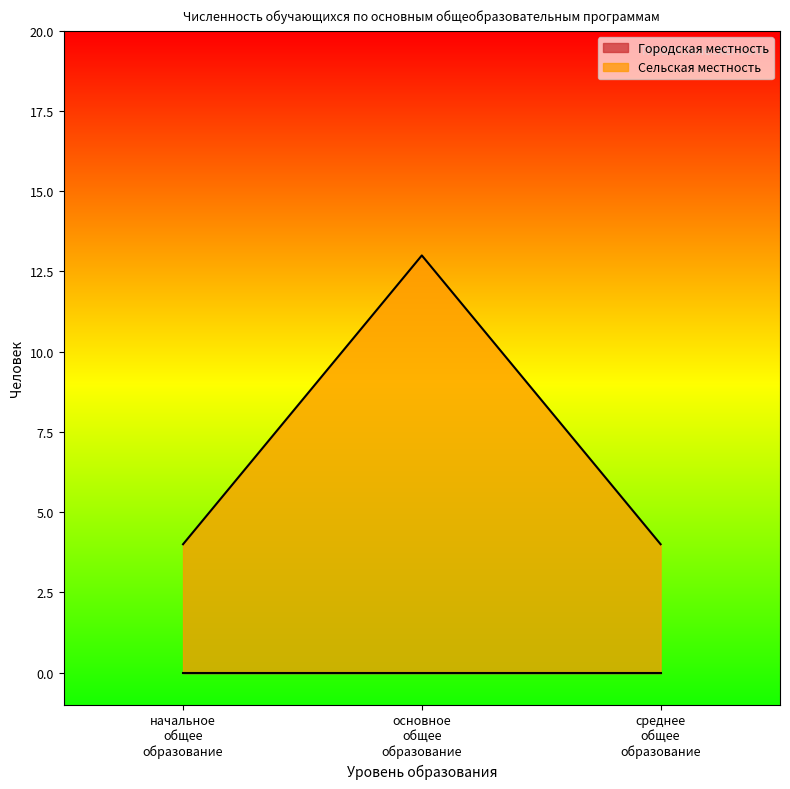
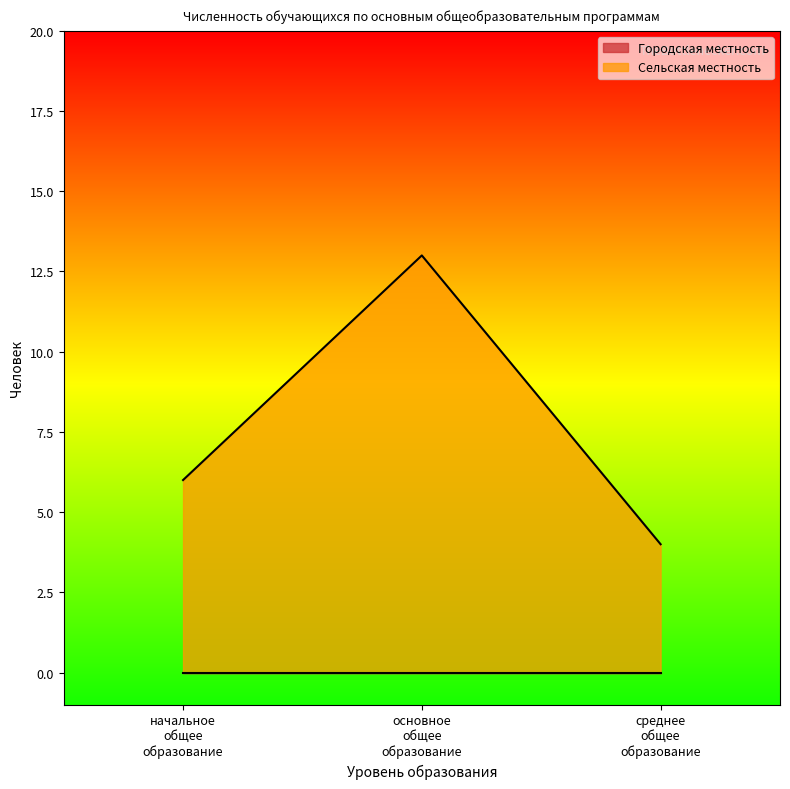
Сельская местность, начальное общее образование: 4 -> 6
